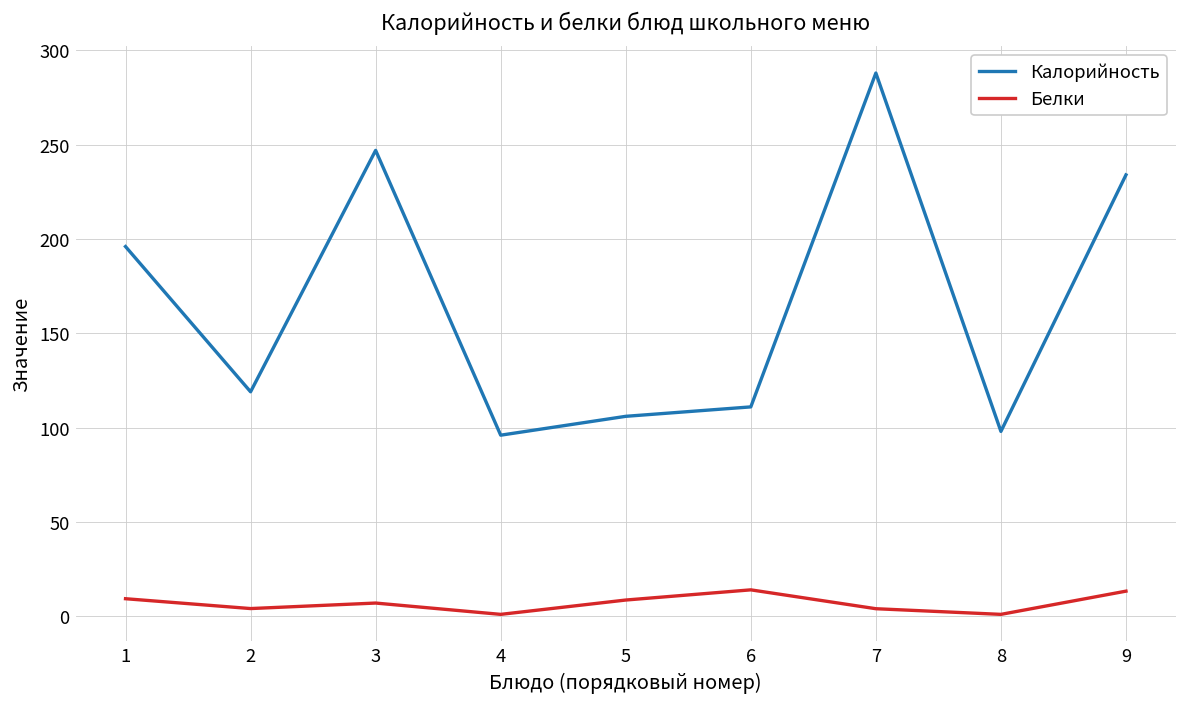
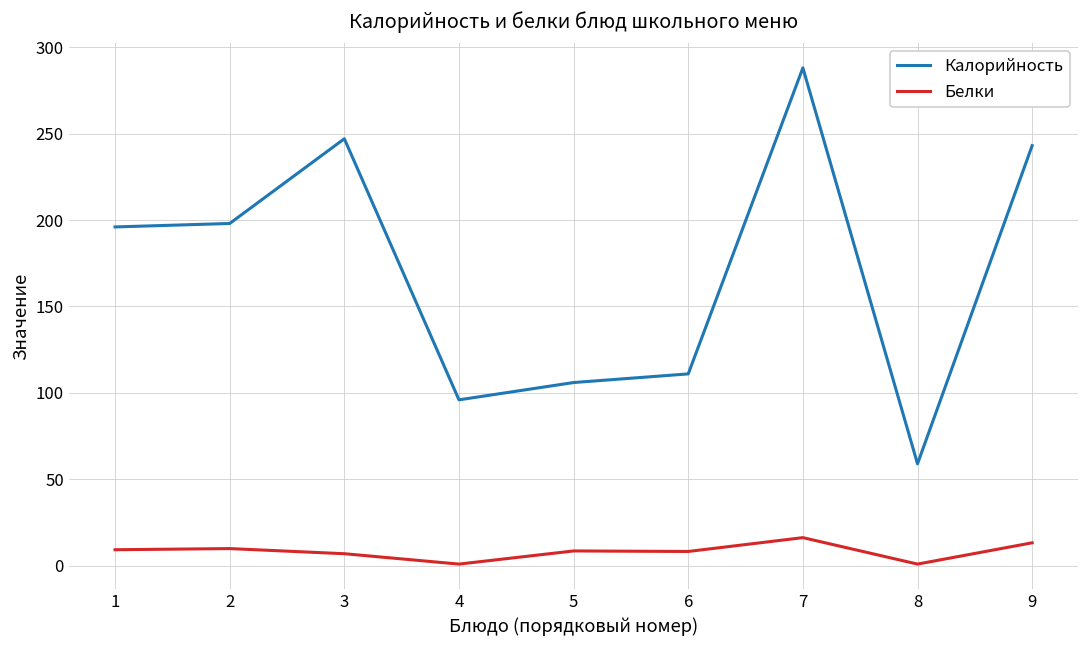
Калорийность, 2: 119 -> 198
Белки, 2: 4 -> 10
Белки, 6: 14 -> 8
Белки, 7: 4 -> 16
Калорийность, 8: 98 -> 59
Калорийность, 9: 234 -> 243
